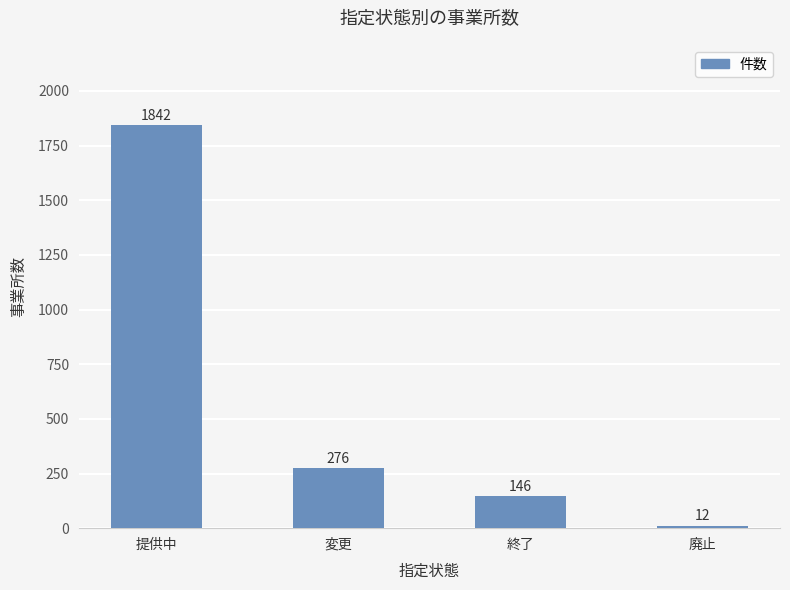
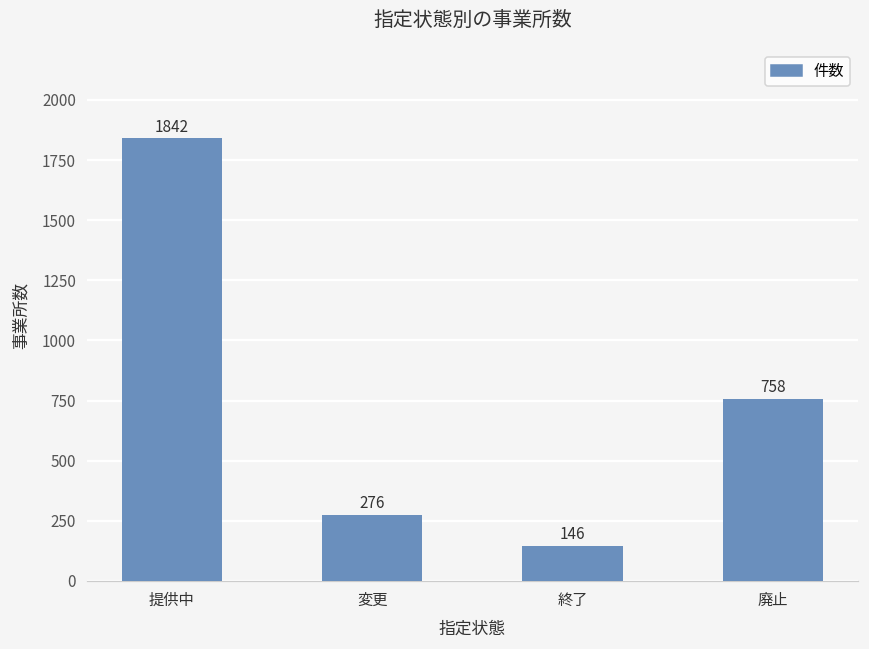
廃止: 12 -> 758
